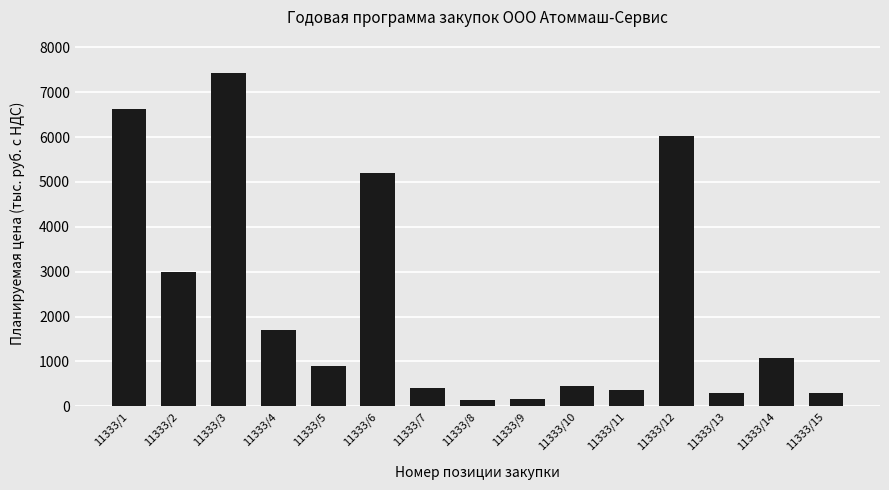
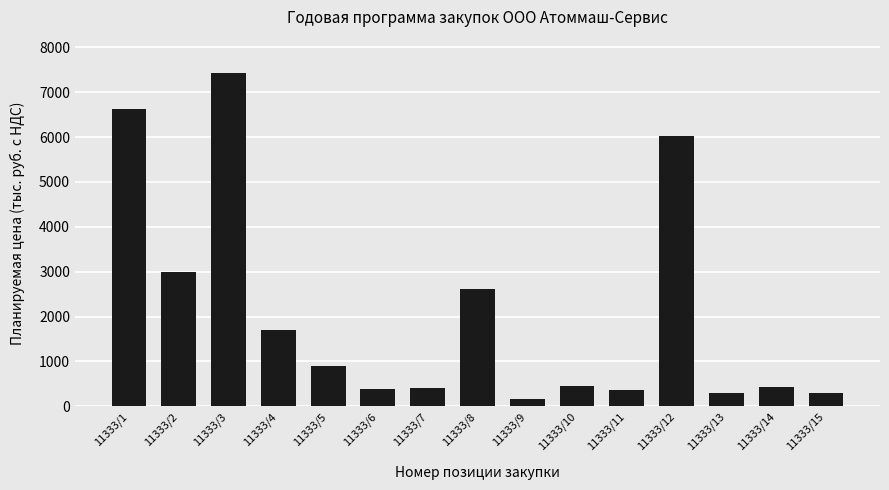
11333/6: 5200 -> 400
11333/8: 100 -> 2600
11333/14: 1100 -> 400
